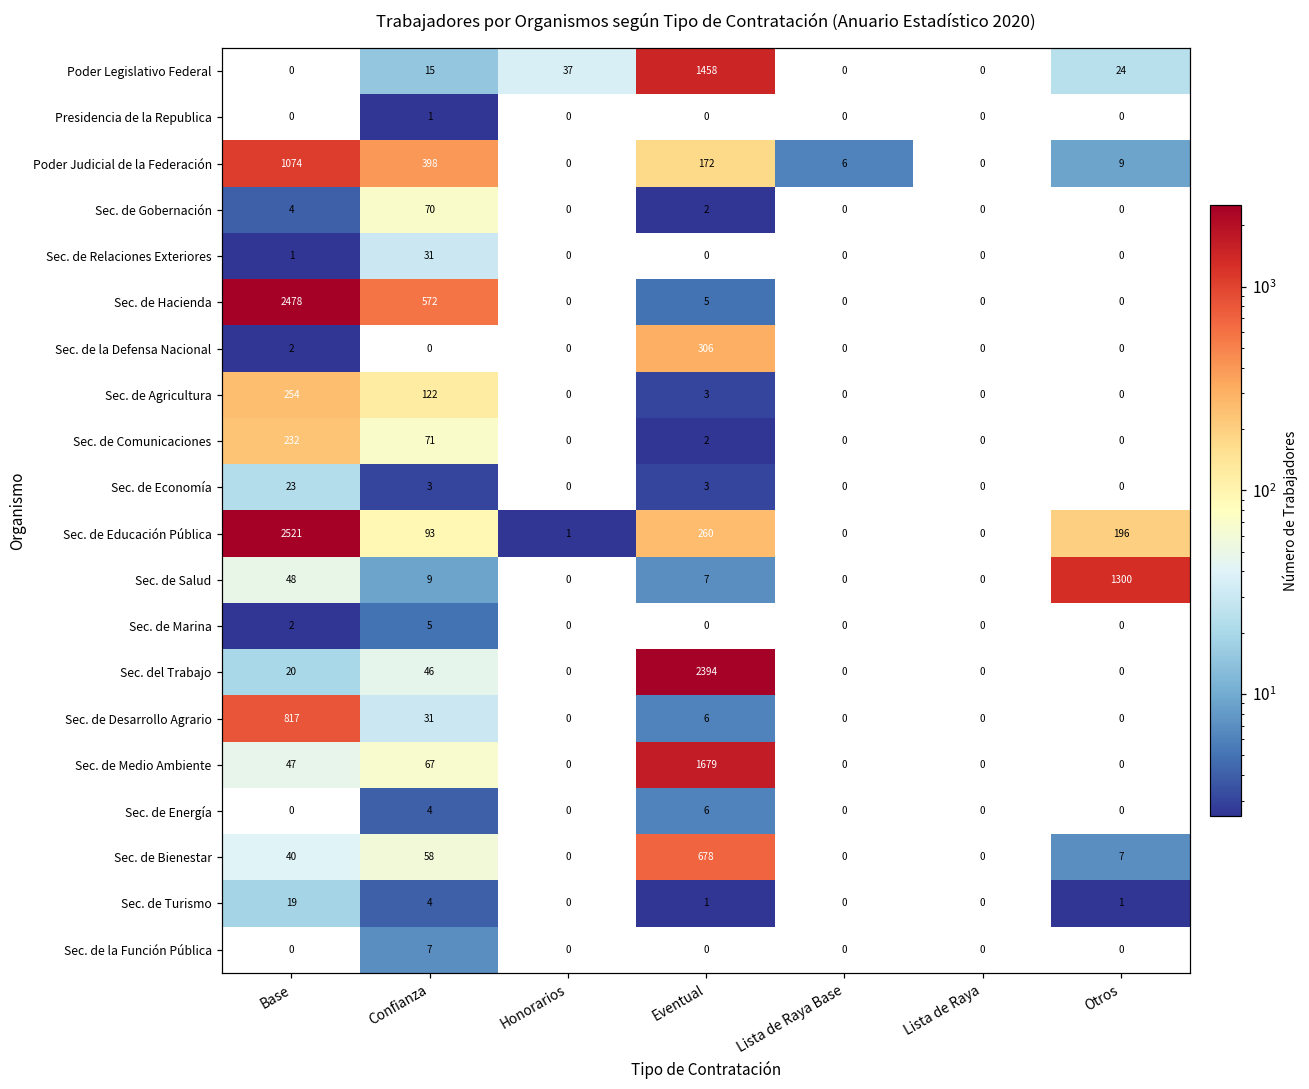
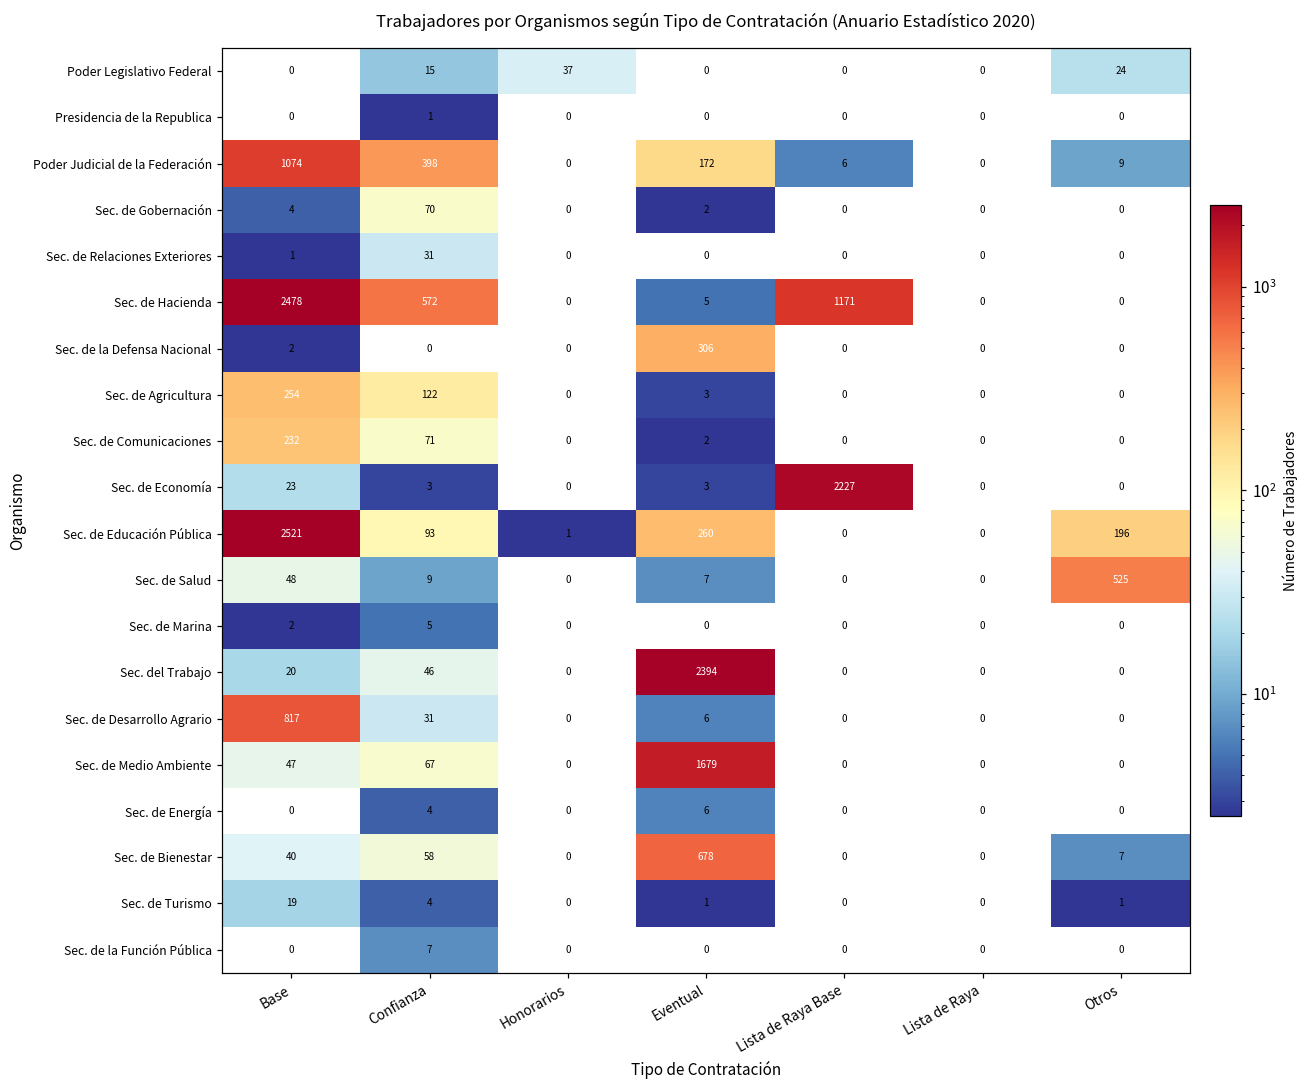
Poder Legislativo Federal, Eventual: 1458 -> 0
Sec. de Hacienda, Lista de Raya Base: 0 -> 1171
Sec. de Economía, Lista de Raya Base: 0 -> 2227
Sec. de Salud, Otros: 1300 -> 525
